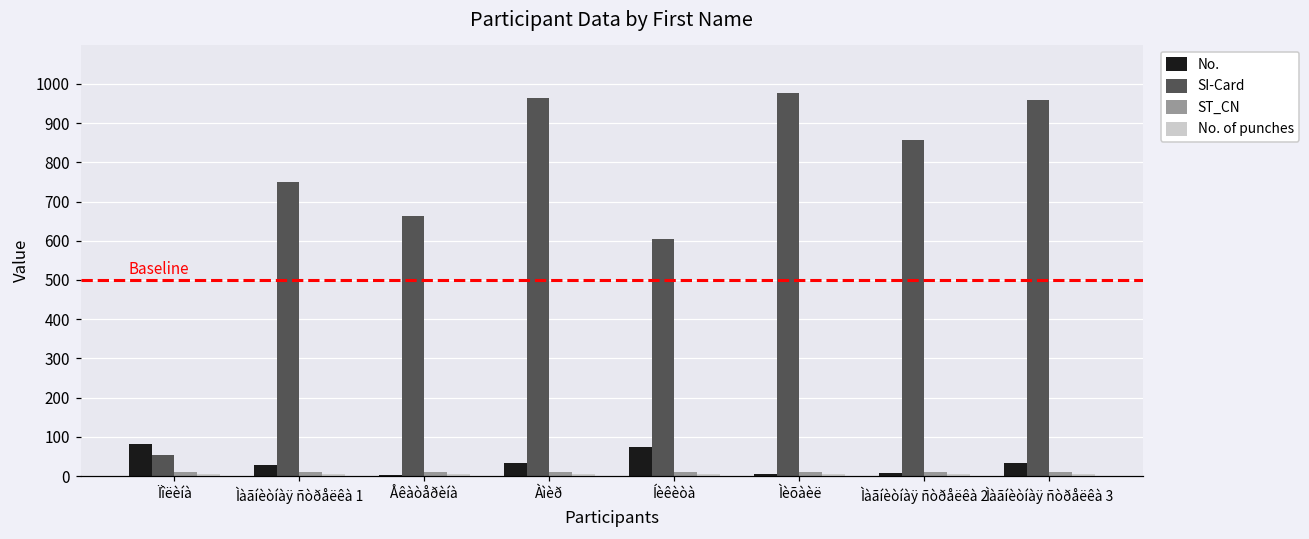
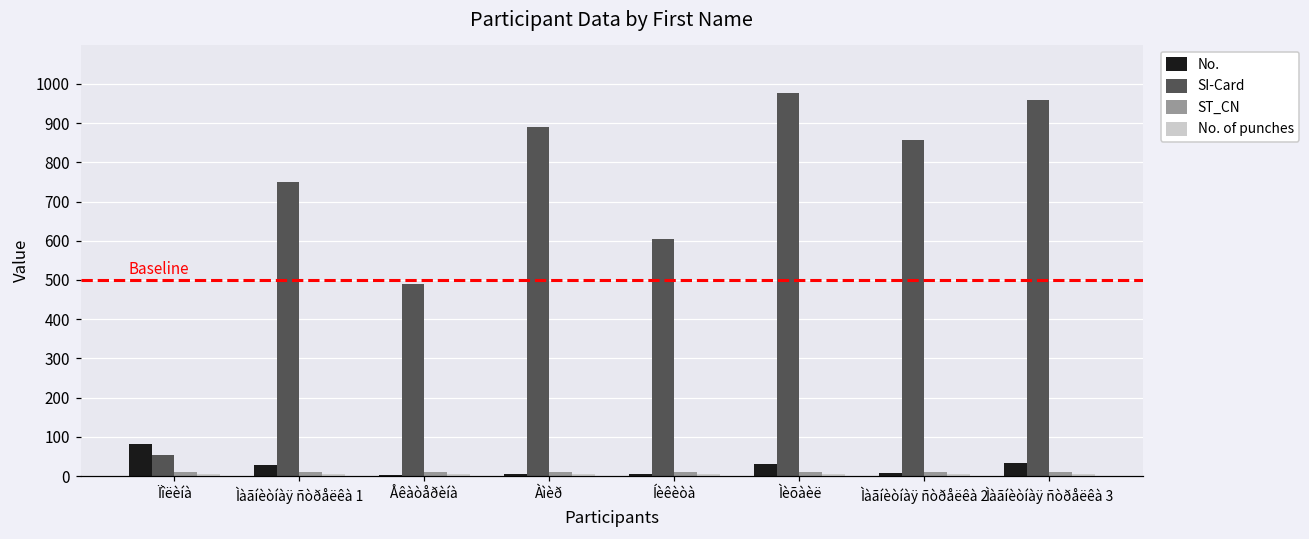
SI-Card, Åêàòåðèíà: 660 -> 490
No., Àìèð: 30 -> 0
SI-Card, Àìèð: 960 -> 890
No., Íèêèòà: 70 -> 10
No., Ìèõàèë: 10 -> 30
